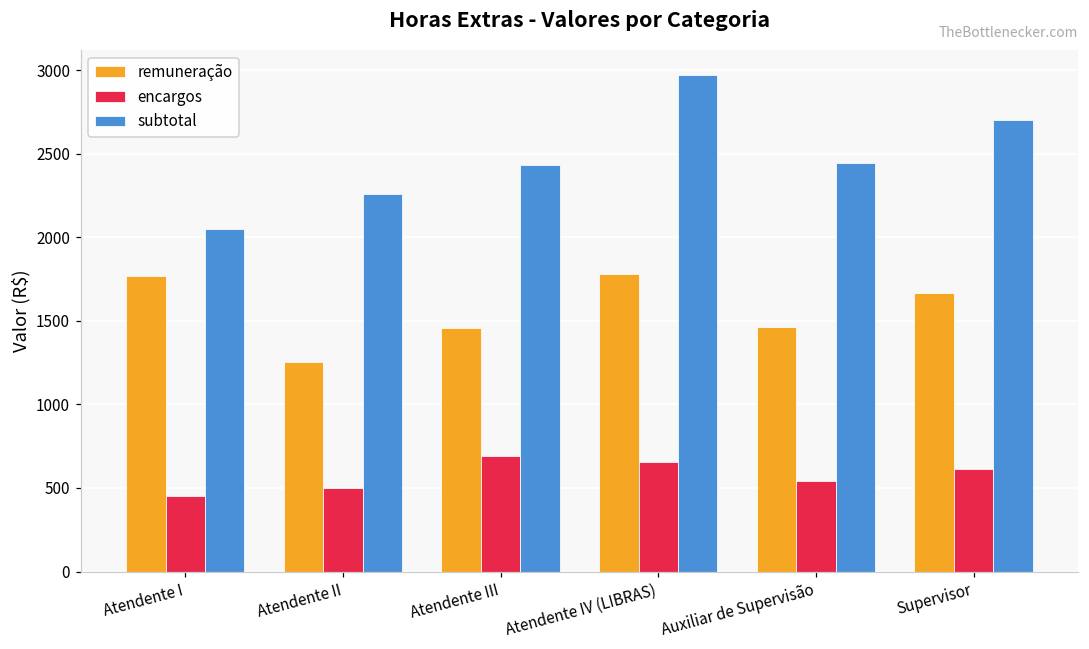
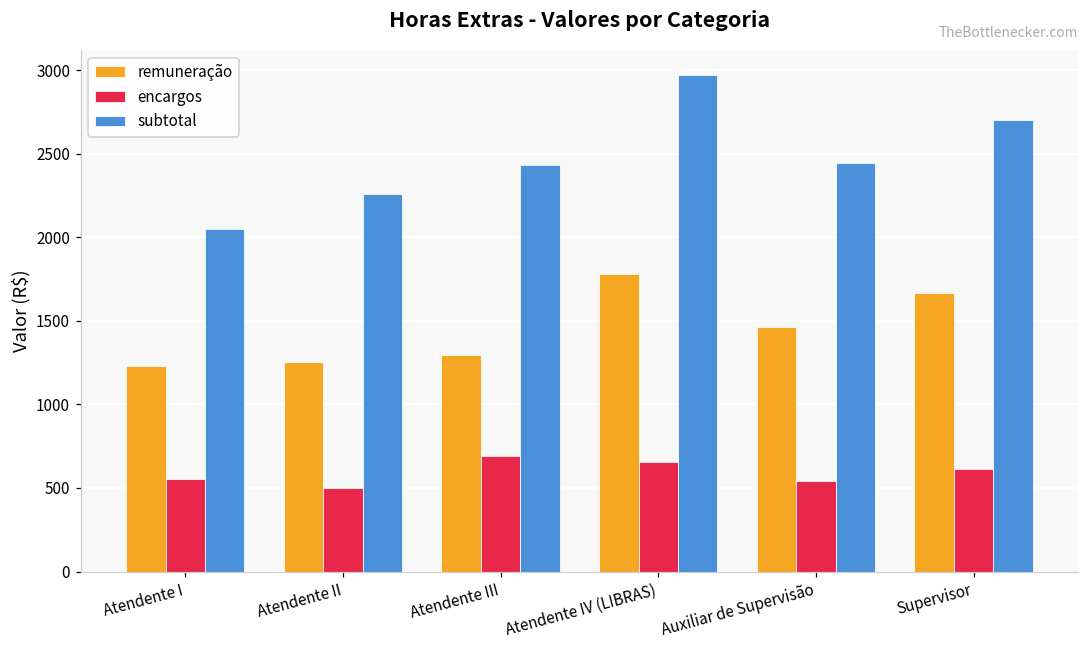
remuneração, Atendente I: 1770 -> 1230
encargos, Atendente I: 450 -> 550
remuneração, Atendente III: 1460 -> 1290
